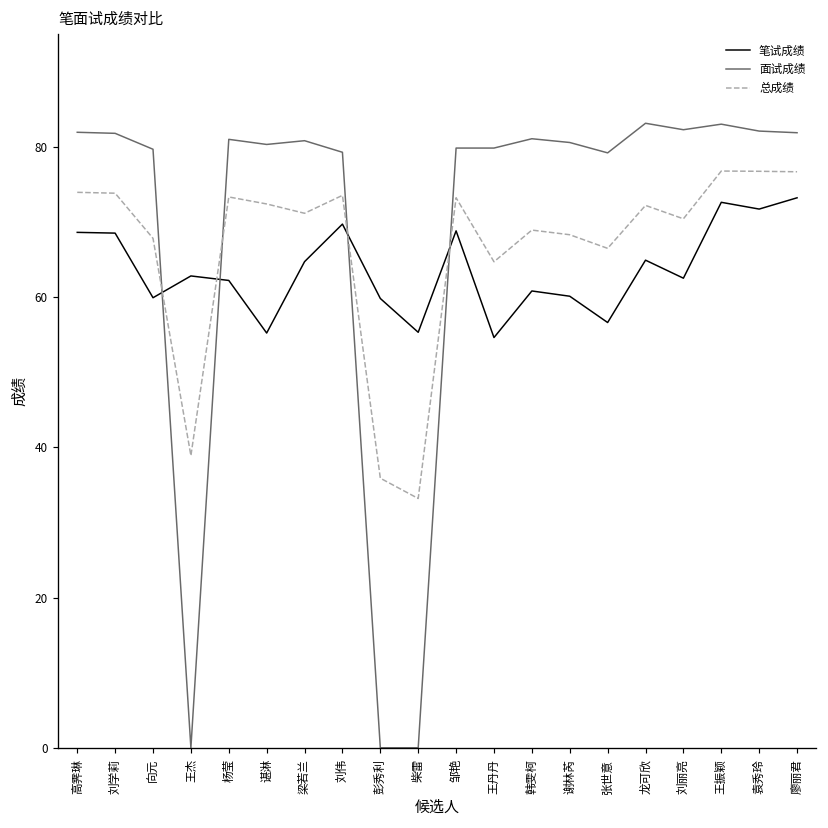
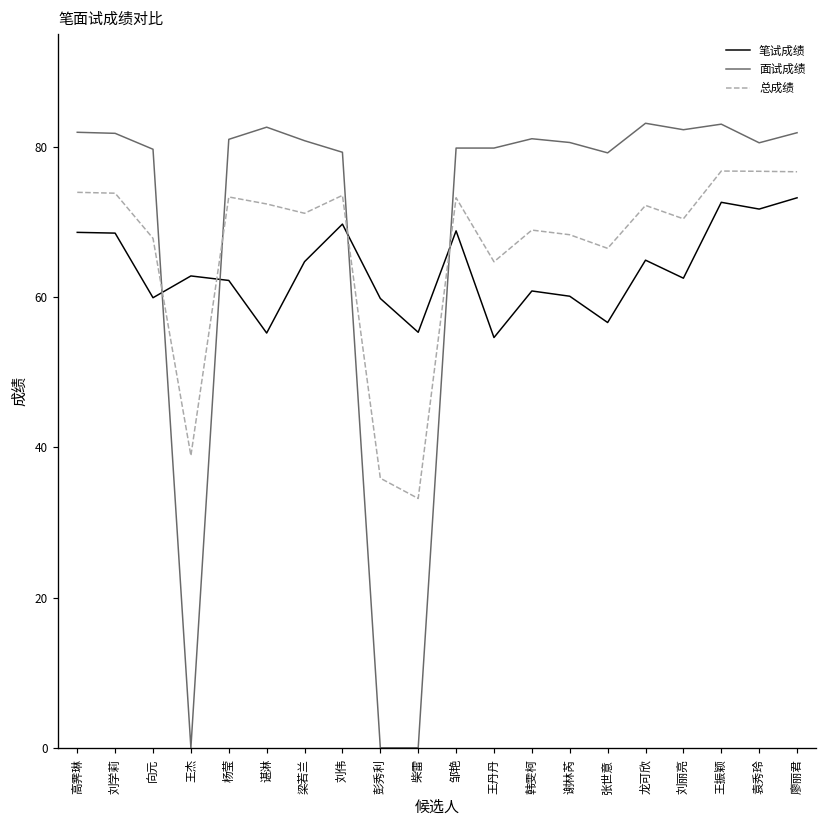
面试成绩, 谌淋: 80 -> 83
面试成绩, 袁秀玲: 82 -> 81
